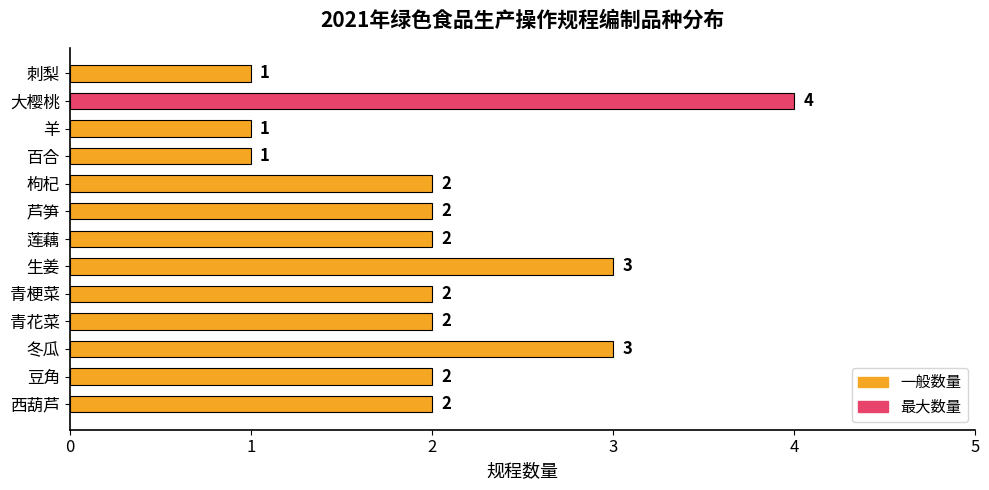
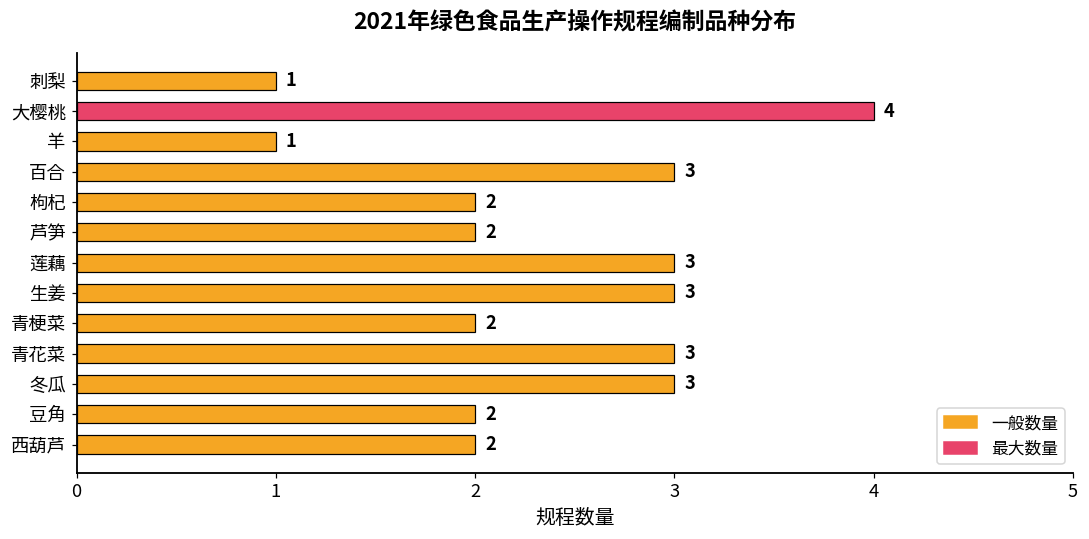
百合: 1 -> 3
莲藕: 2 -> 3
青花菜: 2 -> 3
